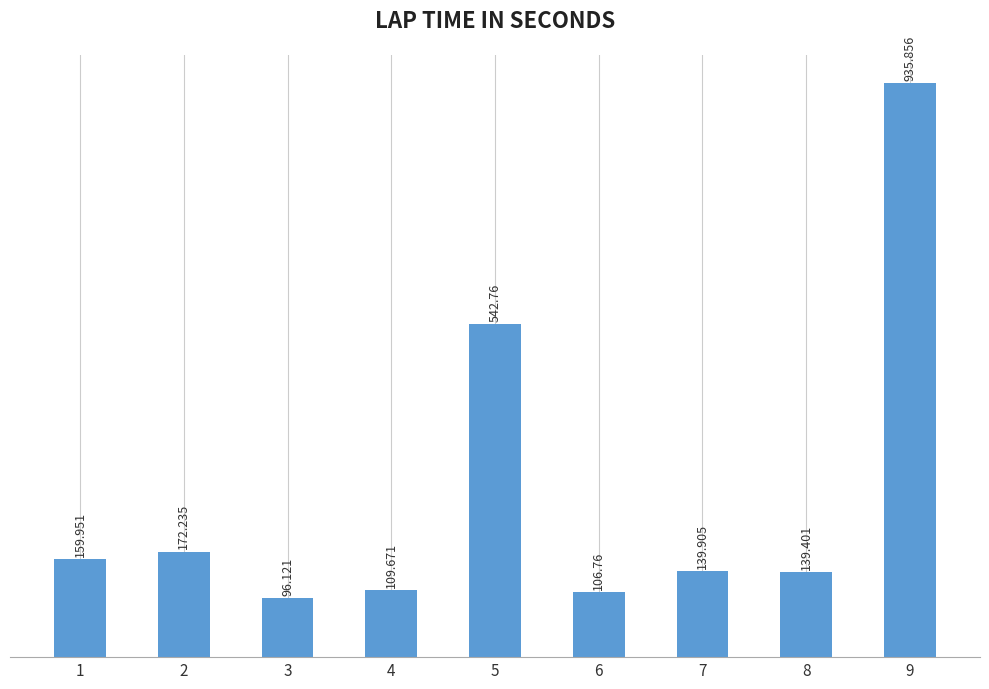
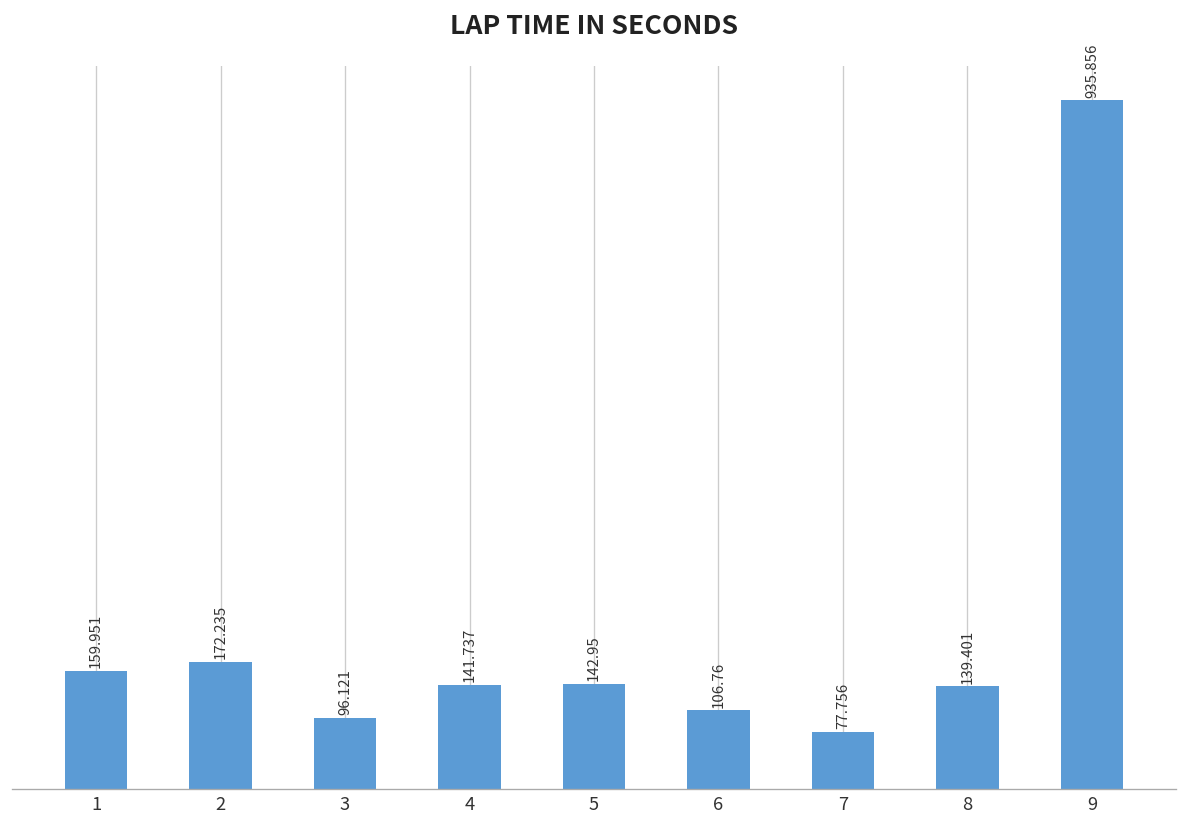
4: 109.671 -> 141.737
5: 542.76 -> 142.95
7: 139.905 -> 77.756
